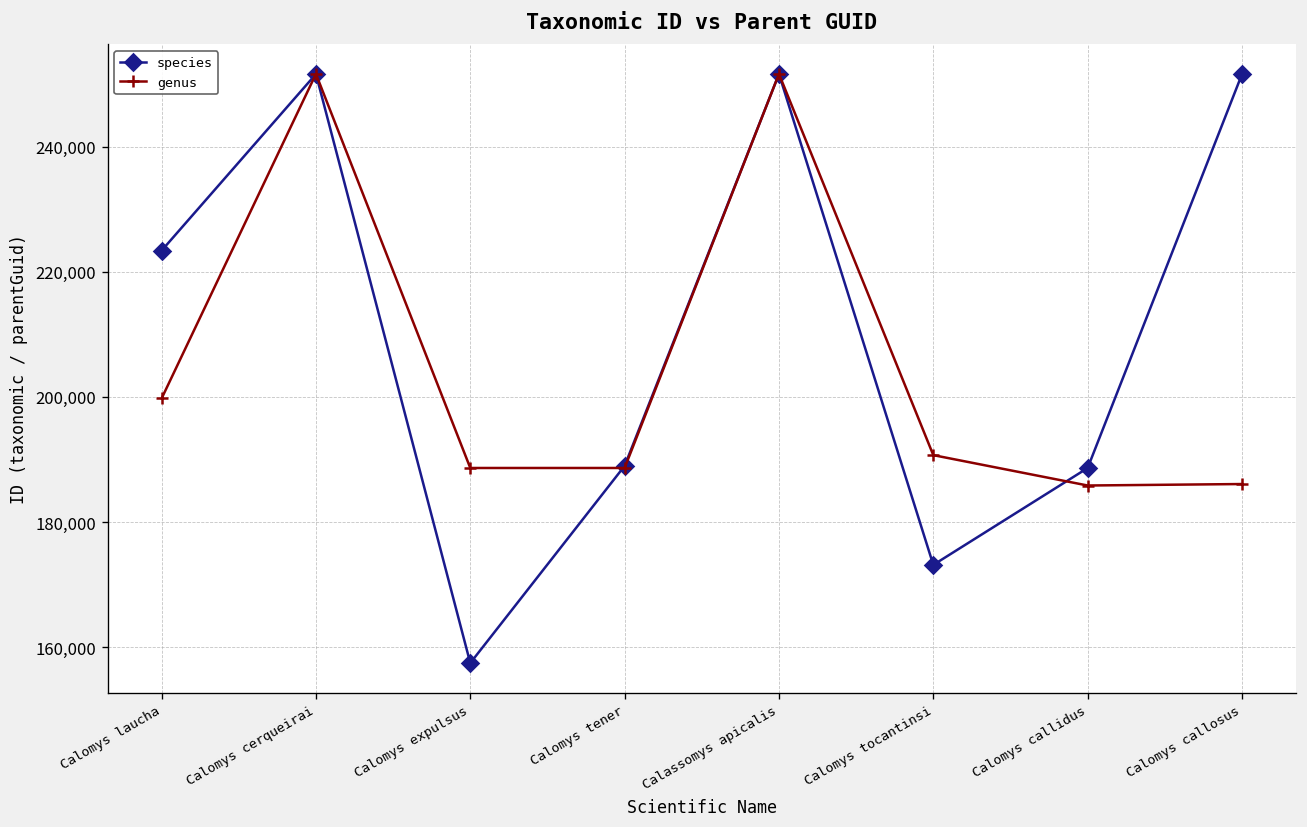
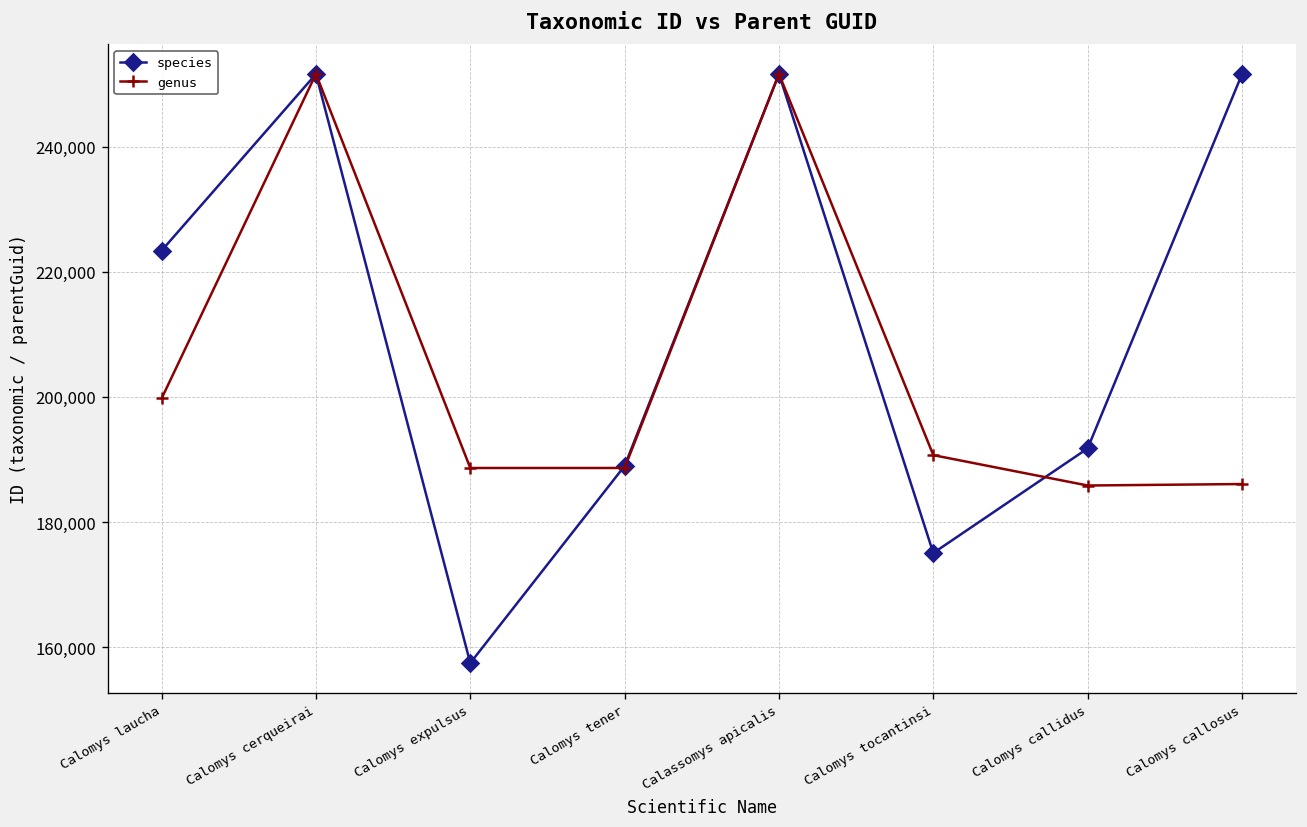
species, Calomys tocantinsi: 173,000 -> 175,000
species, Calomys callidus: 189,000 -> 192,000
